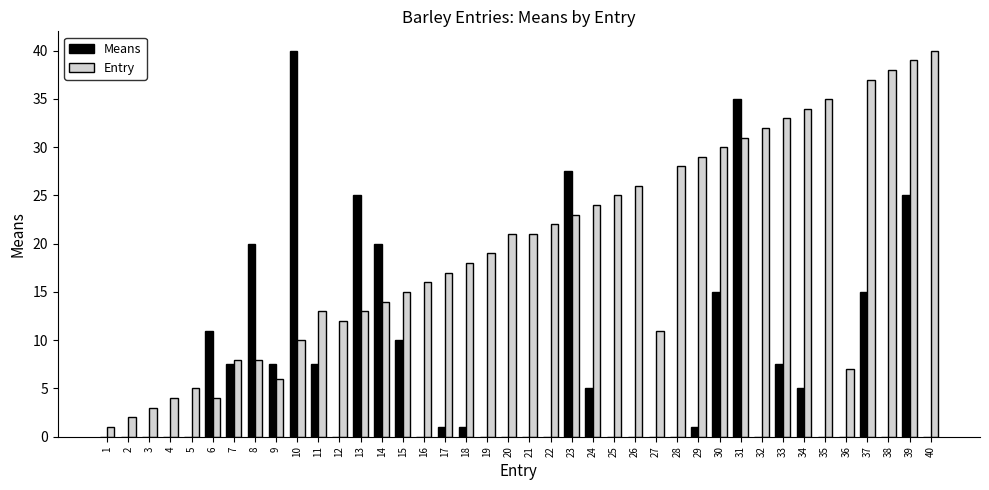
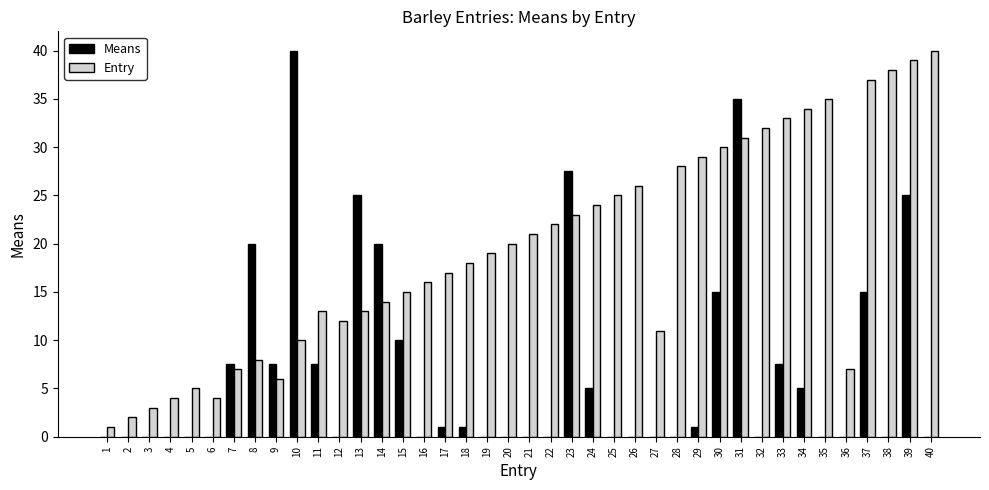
Means, 6: 11 -> 0
Entry, 7: 8 -> 7
Entry, 20: 21 -> 20
